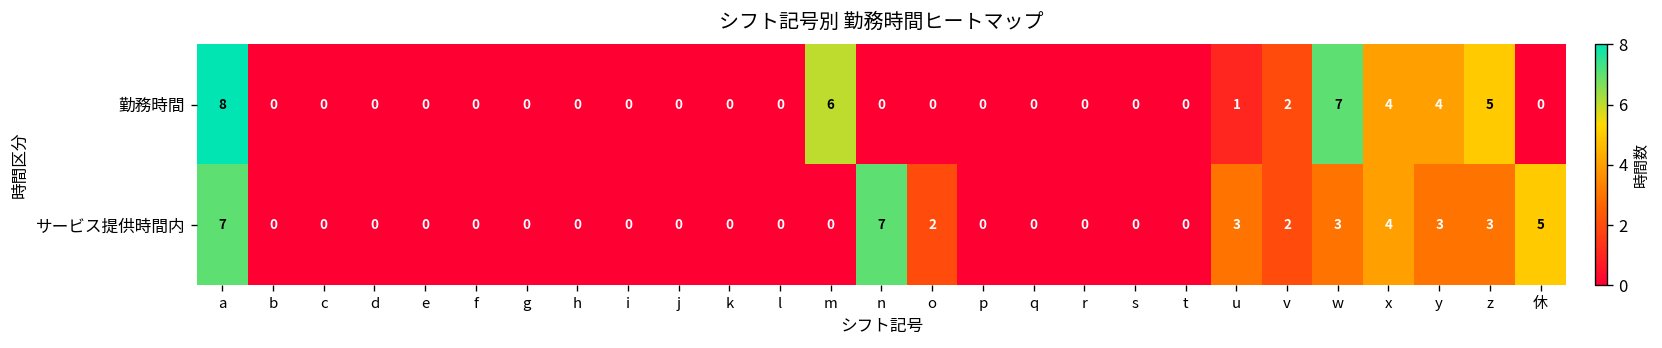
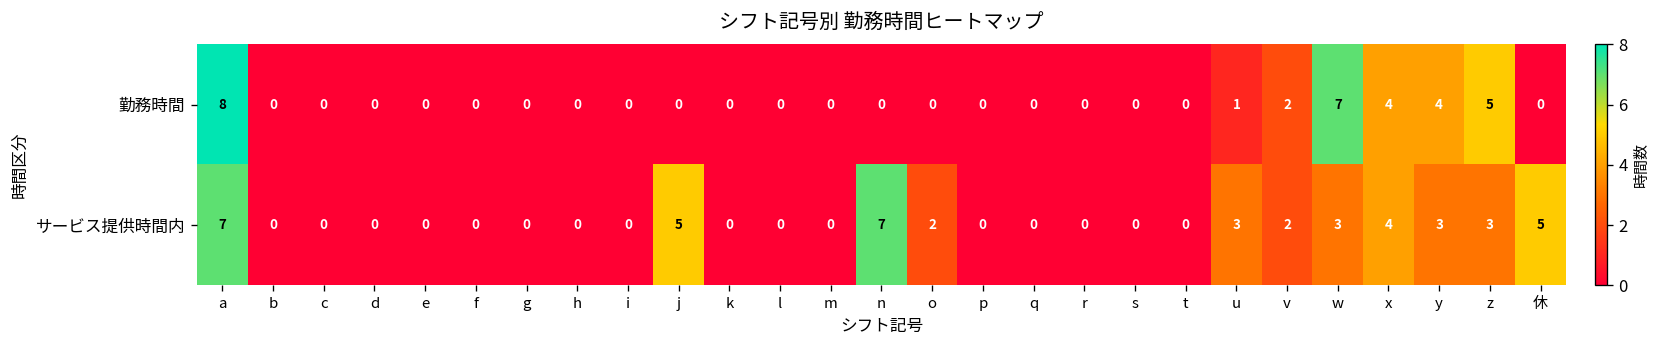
勤務時間, m: 6 -> 0
サービス提供時間内, j: 0 -> 5
